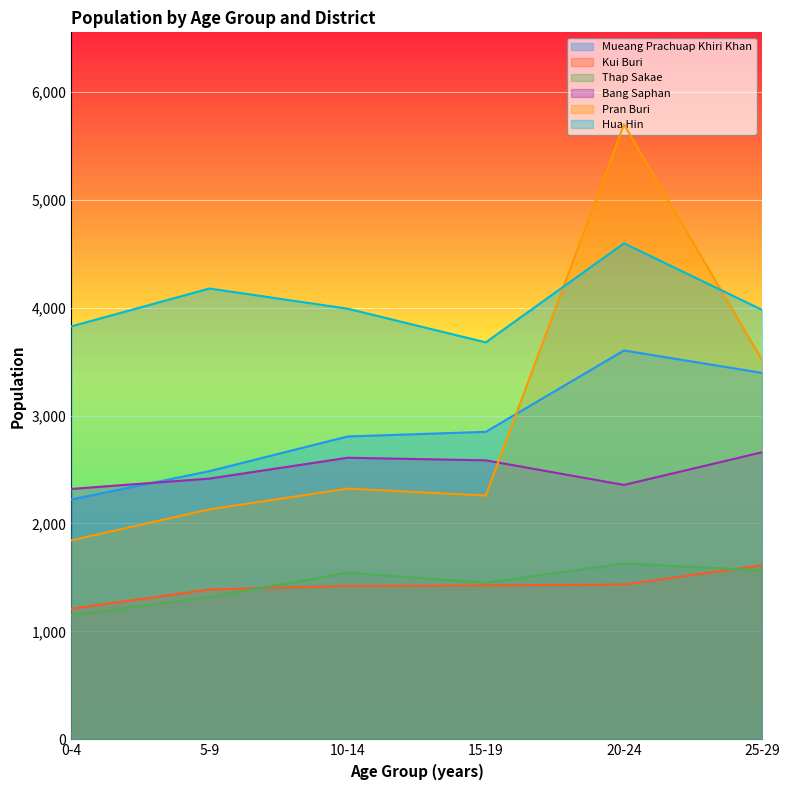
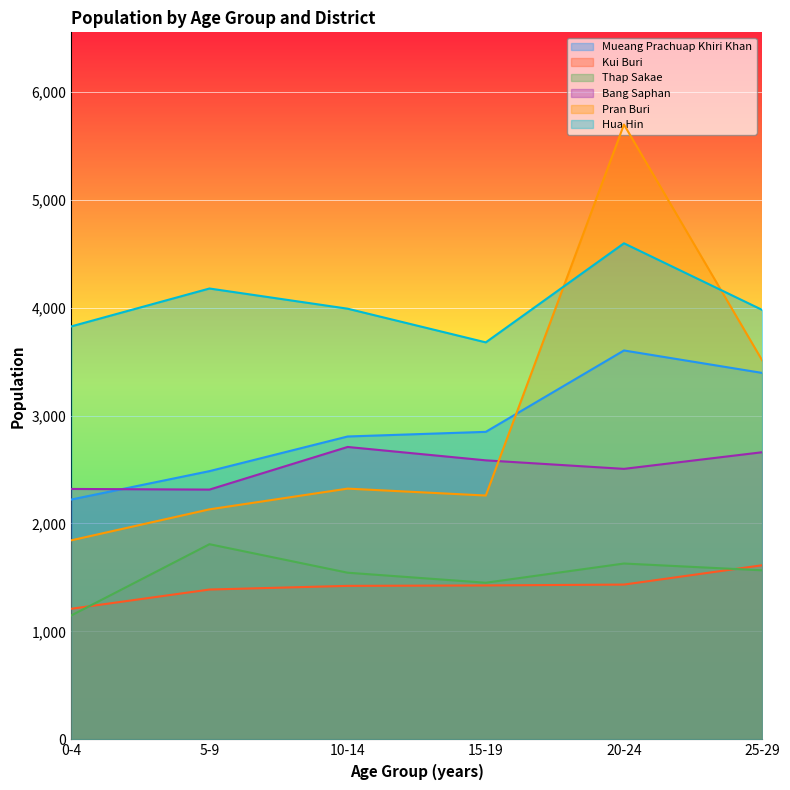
Thap Sakae, 5-9: 1,320 -> 1,810
Bang Saphan, 5-9: 2,420 -> 2,310
Bang Saphan, 10-14: 2,610 -> 2,710
Bang Saphan, 20-24: 2,360 -> 2,510
